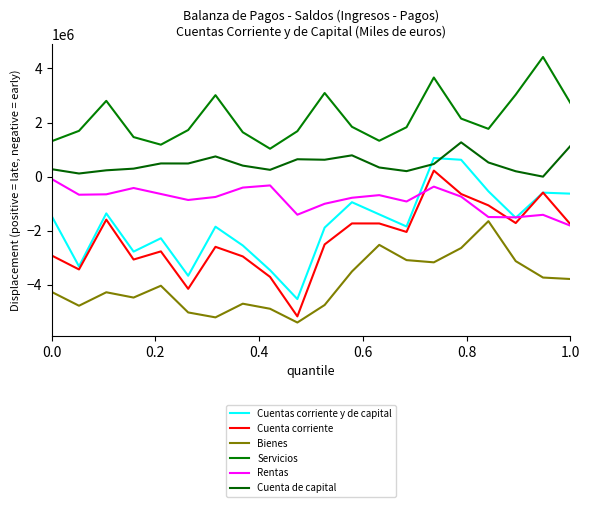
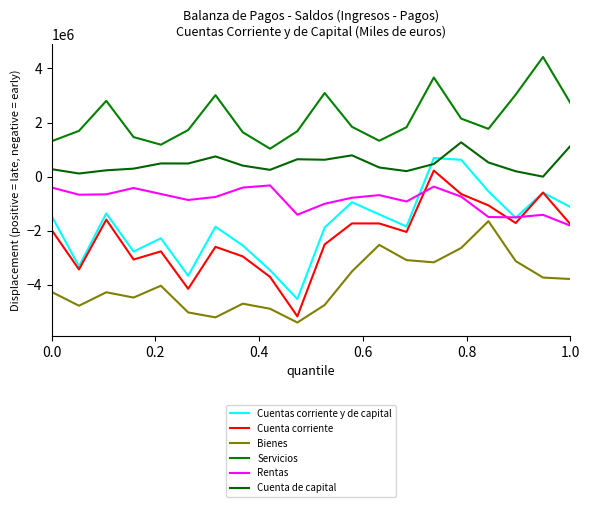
Cuenta corriente, 0.0: -2900000 -> -2000000
Rentas, 0.0: -100000 -> -400000
Cuentas corriente y de capital, 1.0: -600000 -> -1100000
